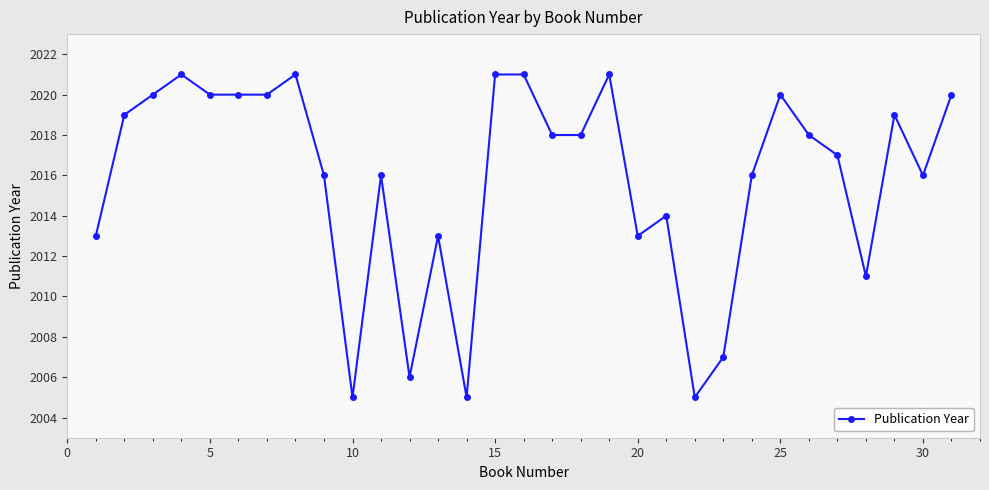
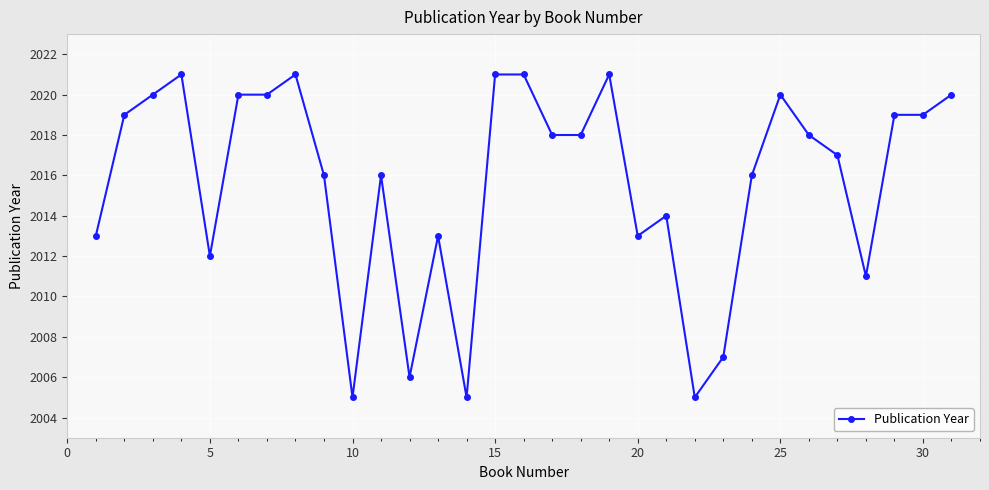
5: 2020 -> 2012
30: 2016 -> 2019
